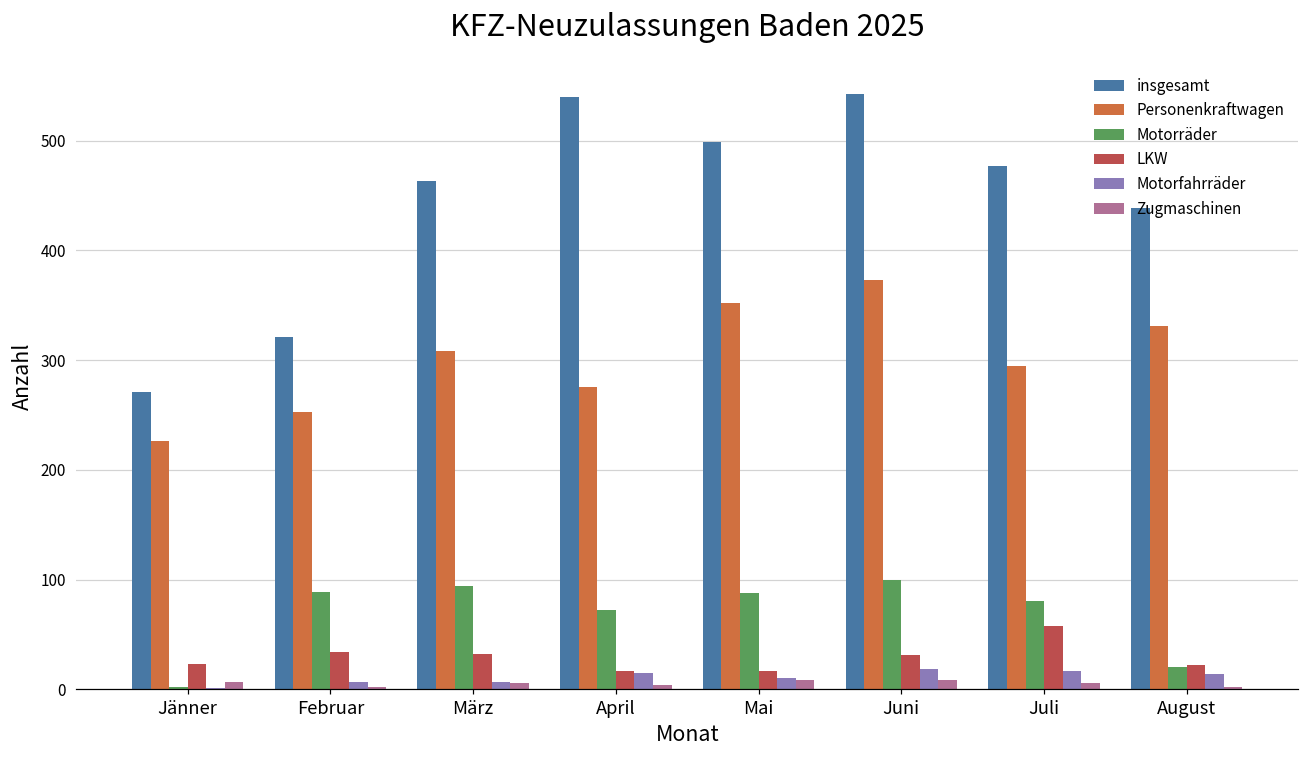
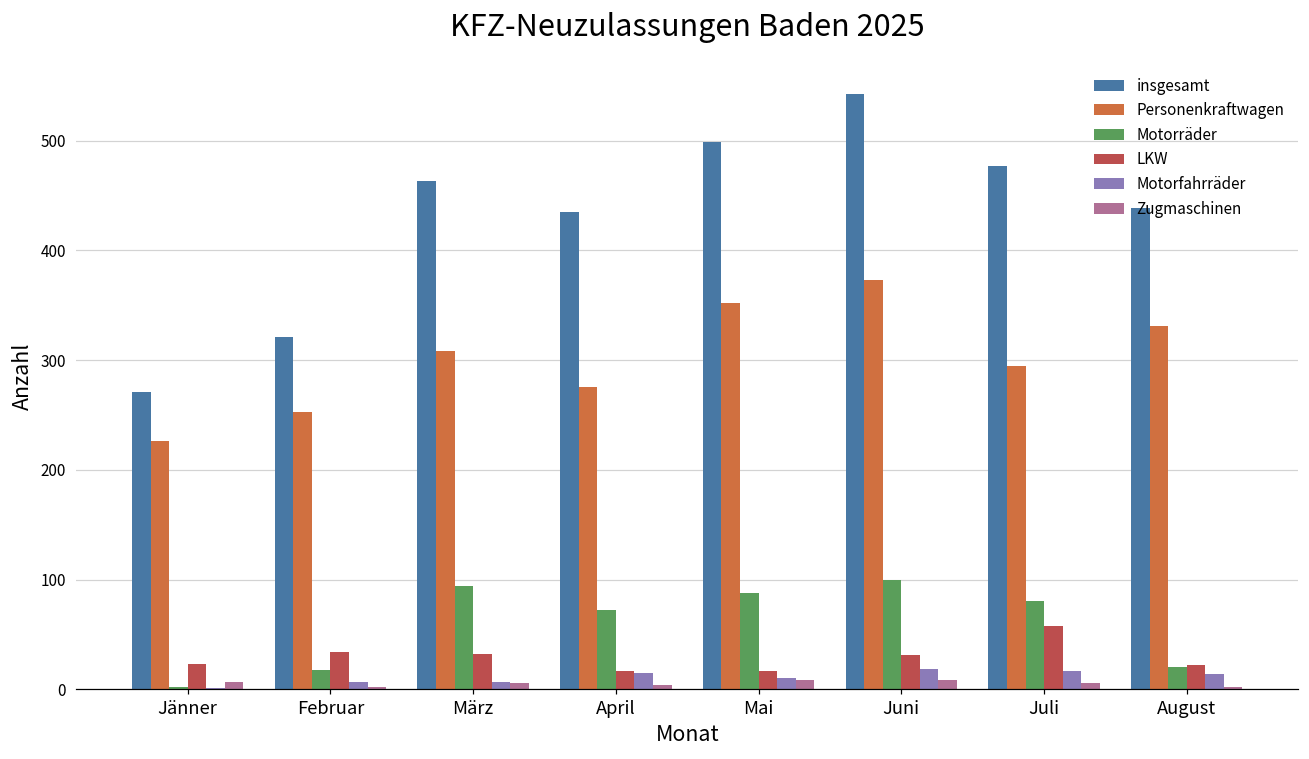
Motorräder, Februar: 90 -> 20
insgesamt, April: 540 -> 440
